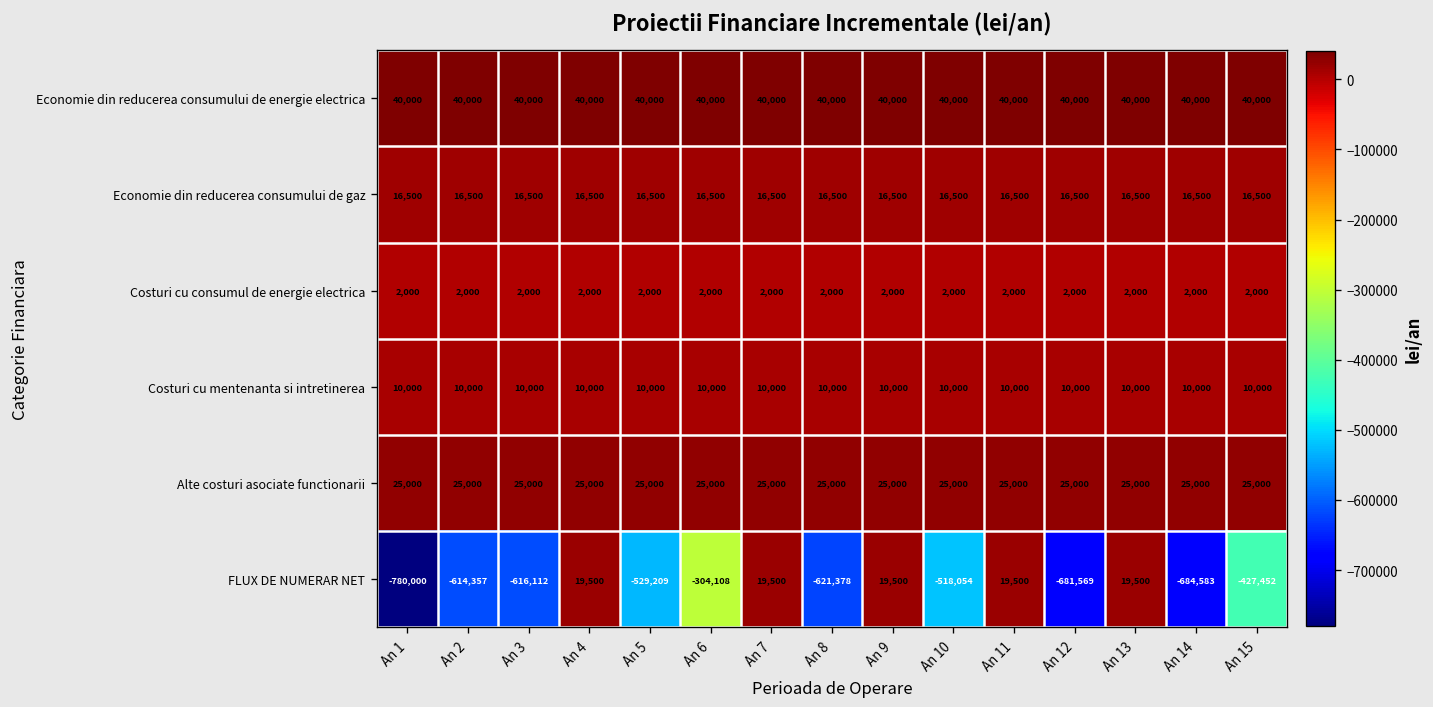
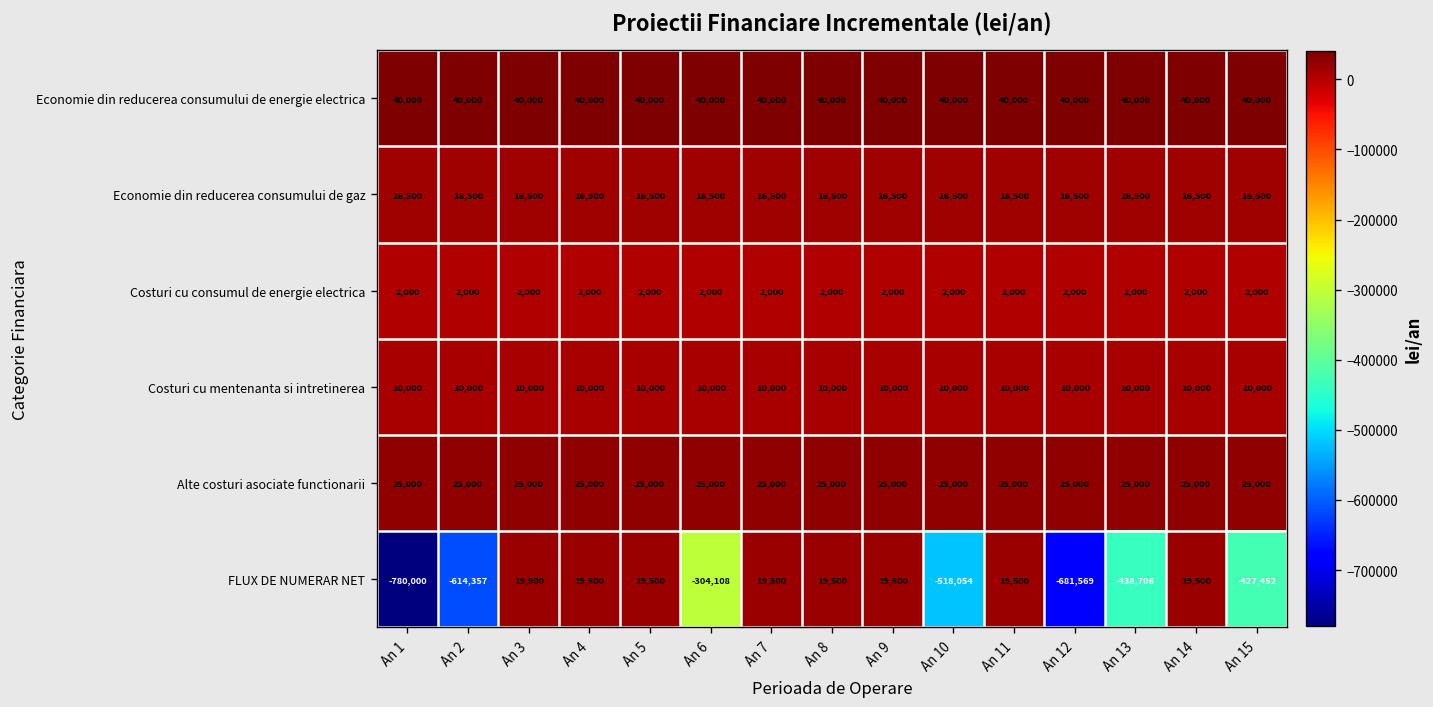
FLUX DE NUMERAR NET, An 3: -616,112 -> 19,500
FLUX DE NUMERAR NET, An 5: -529,209 -> 19,500
FLUX DE NUMERAR NET, An 8: -621,378 -> 19,500
FLUX DE NUMERAR NET, An 13: 19,500 -> -438,706
FLUX DE NUMERAR NET, An 14: -684,583 -> 19,500
